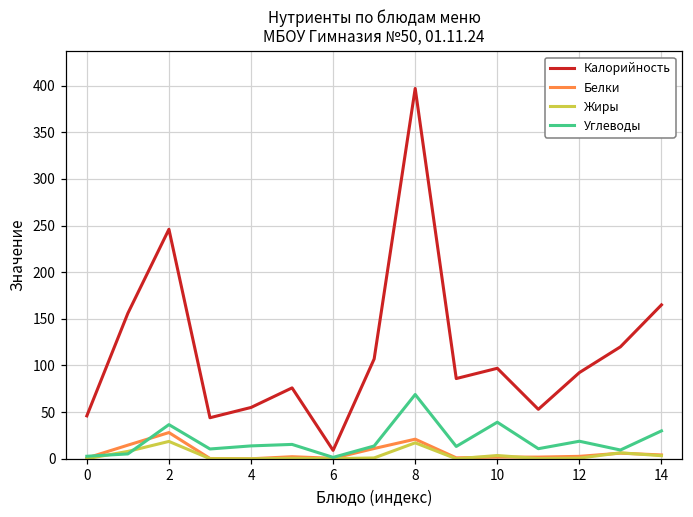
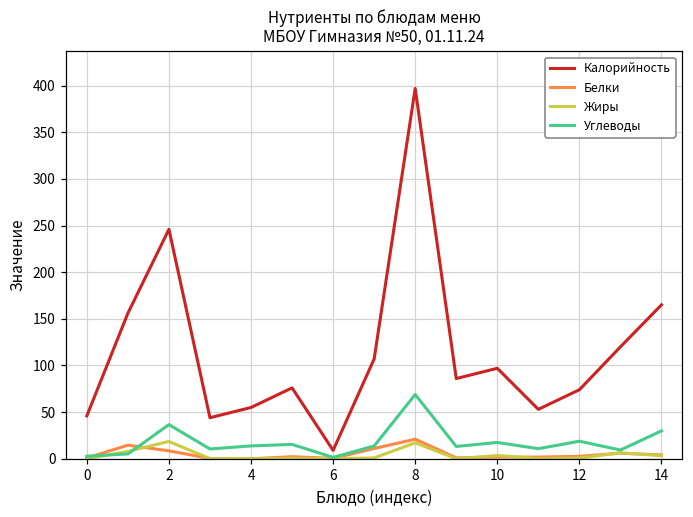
Белки, 2: 30 -> 10
Углеводы, 10: 40 -> 20
Калорийность, 12: 90 -> 70
